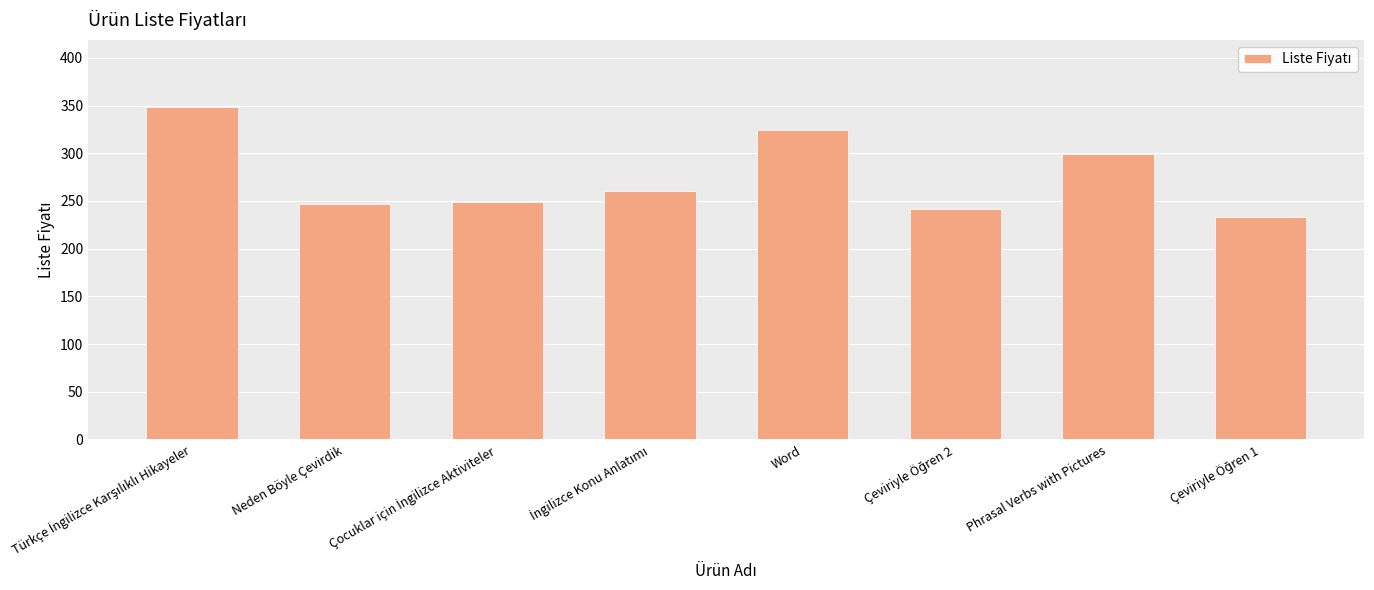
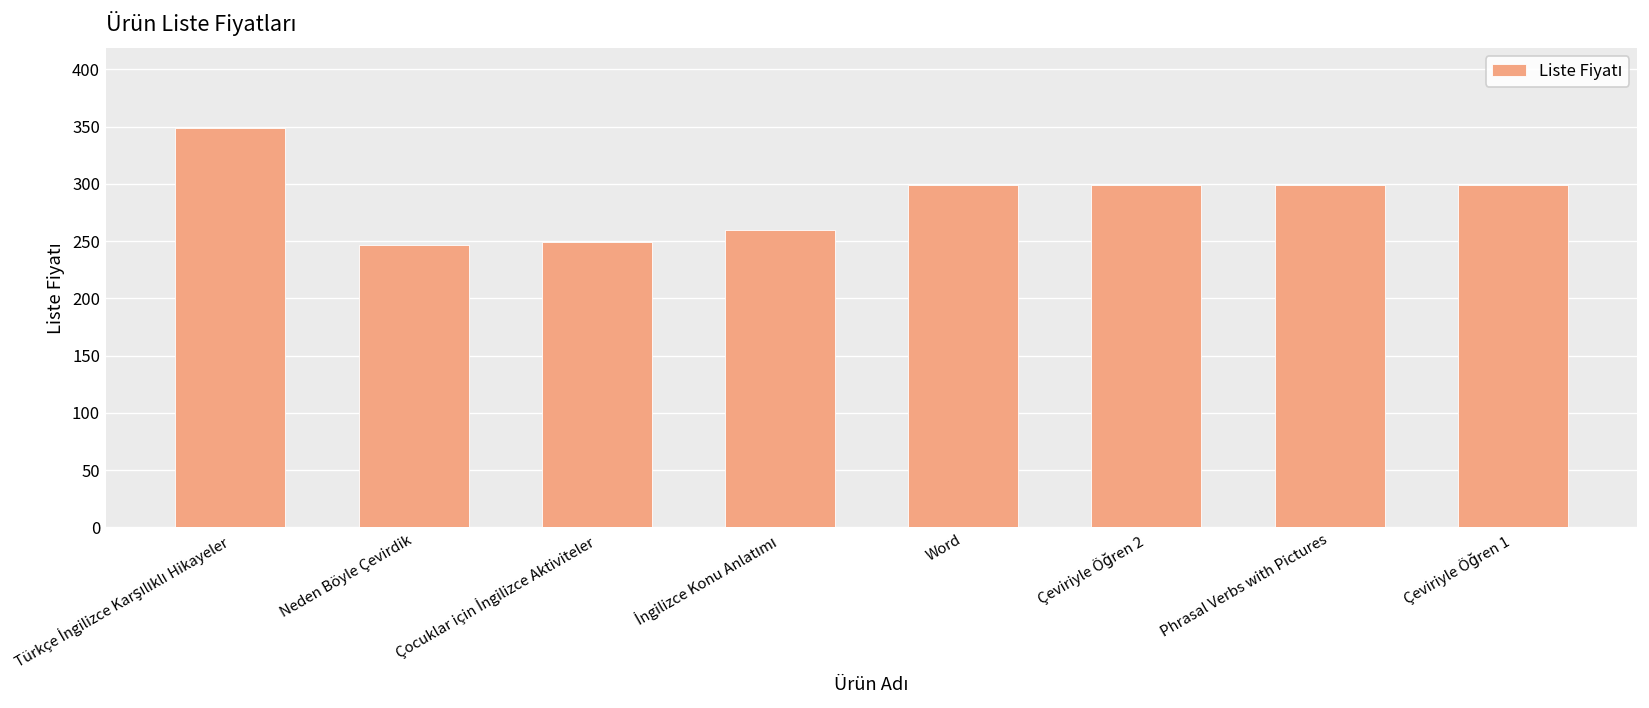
Word: 320 -> 300
Çeviriyle Öğren 2: 240 -> 300
Çeviriyle Öğren 1: 230 -> 300
